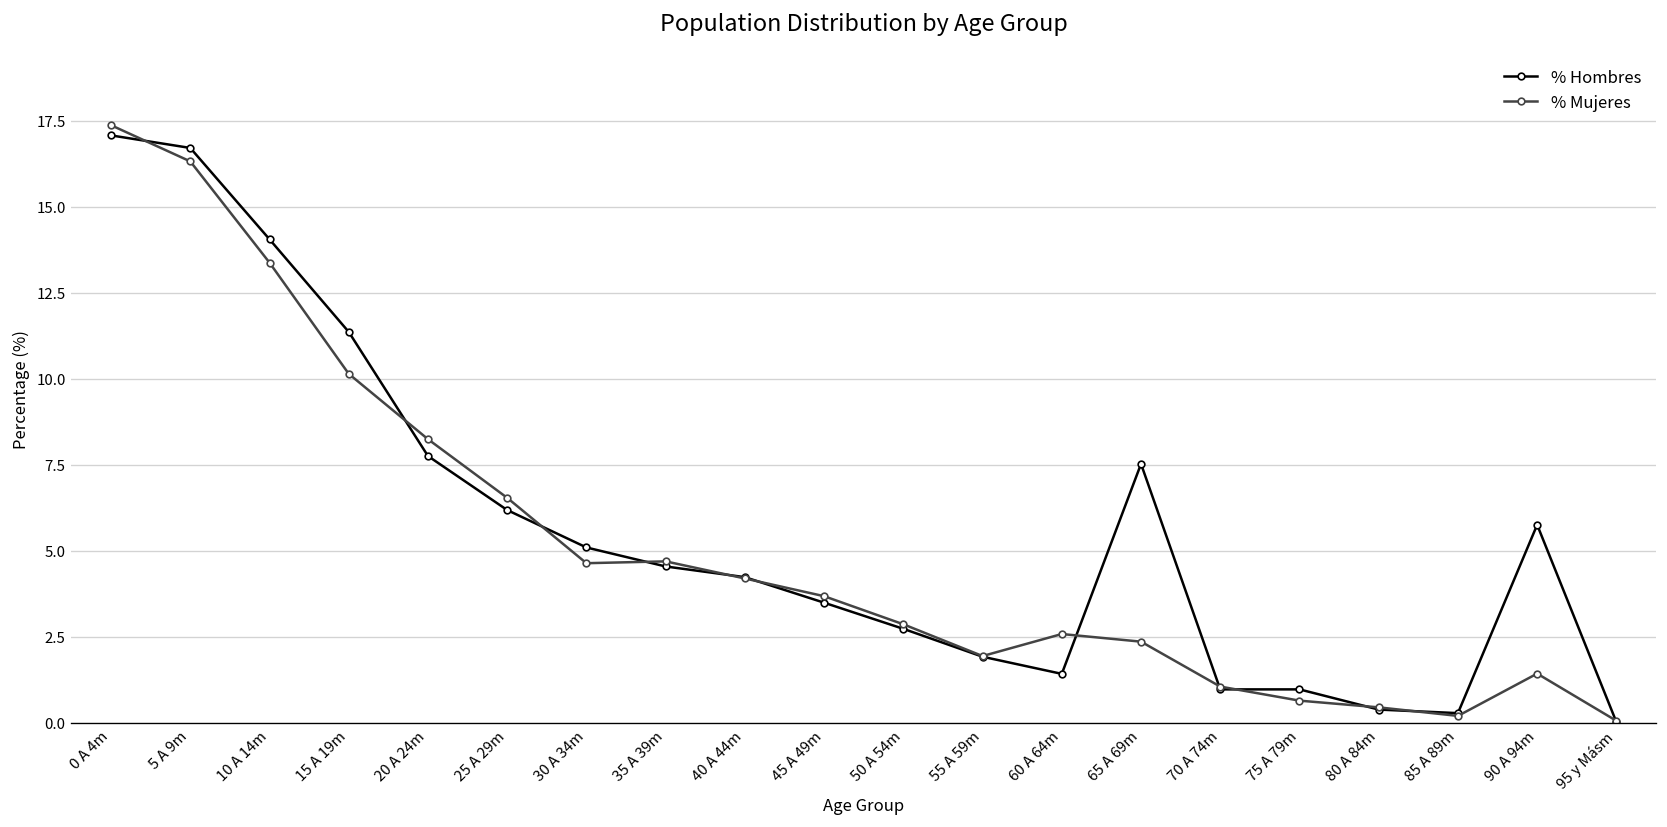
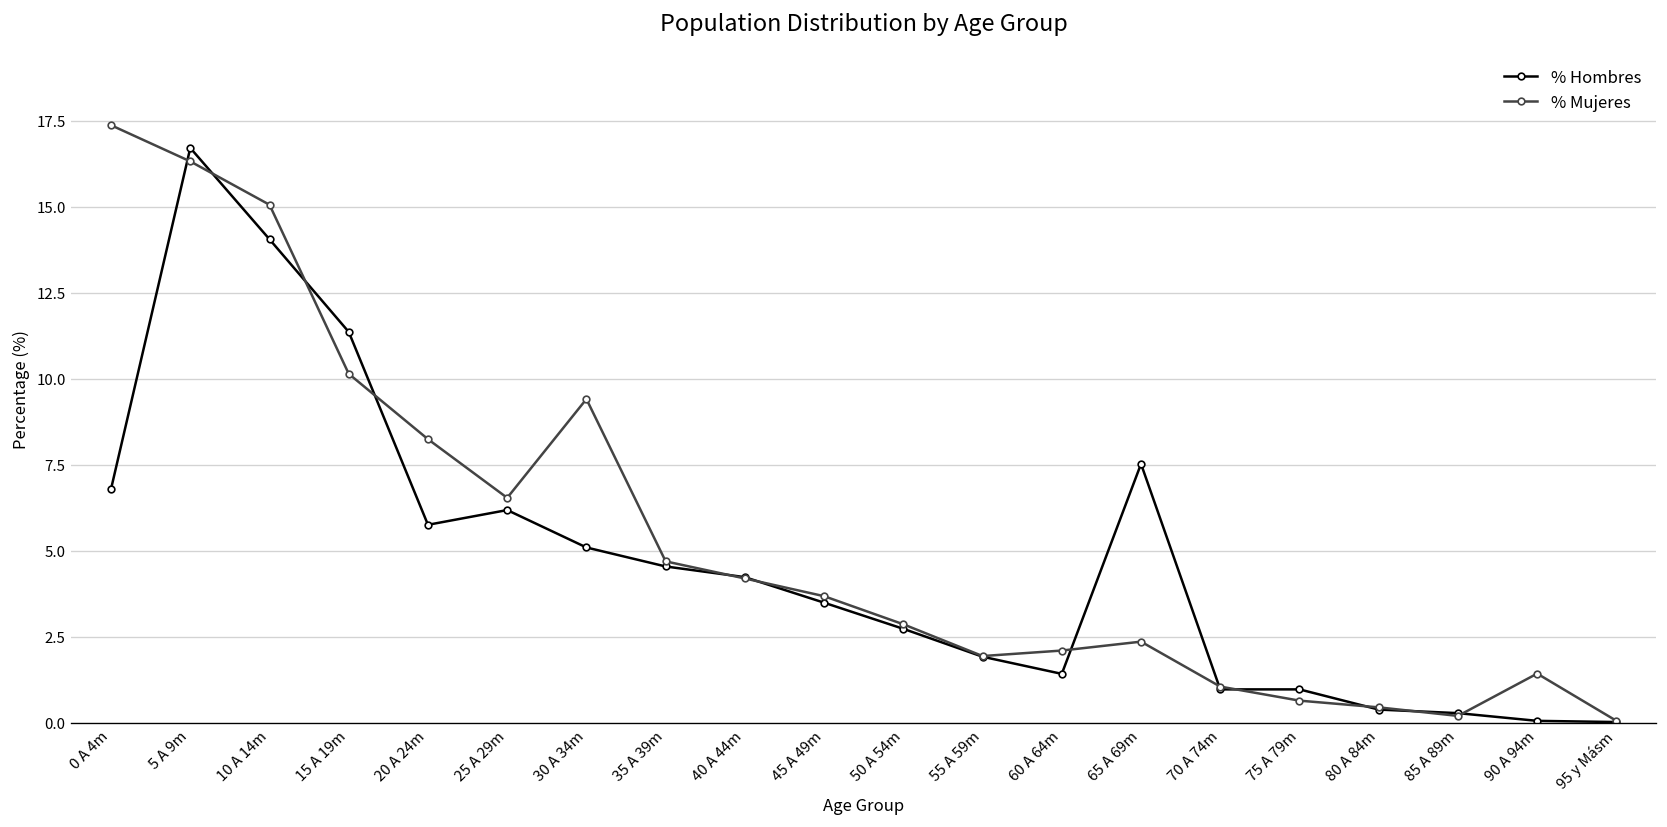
% Hombres, 0 A 4m: 17.1 -> 6.8
% Mujeres, 10 A 14m: 13.4 -> 15.1
% Hombres, 20 A 24m: 7.7 -> 5.8
% Mujeres, 30 A 34m: 4.6 -> 9.4
% Mujeres, 60 A 64m: 2.6 -> 2.1
% Hombres, 90 A 94m: 5.8 -> 0.1
